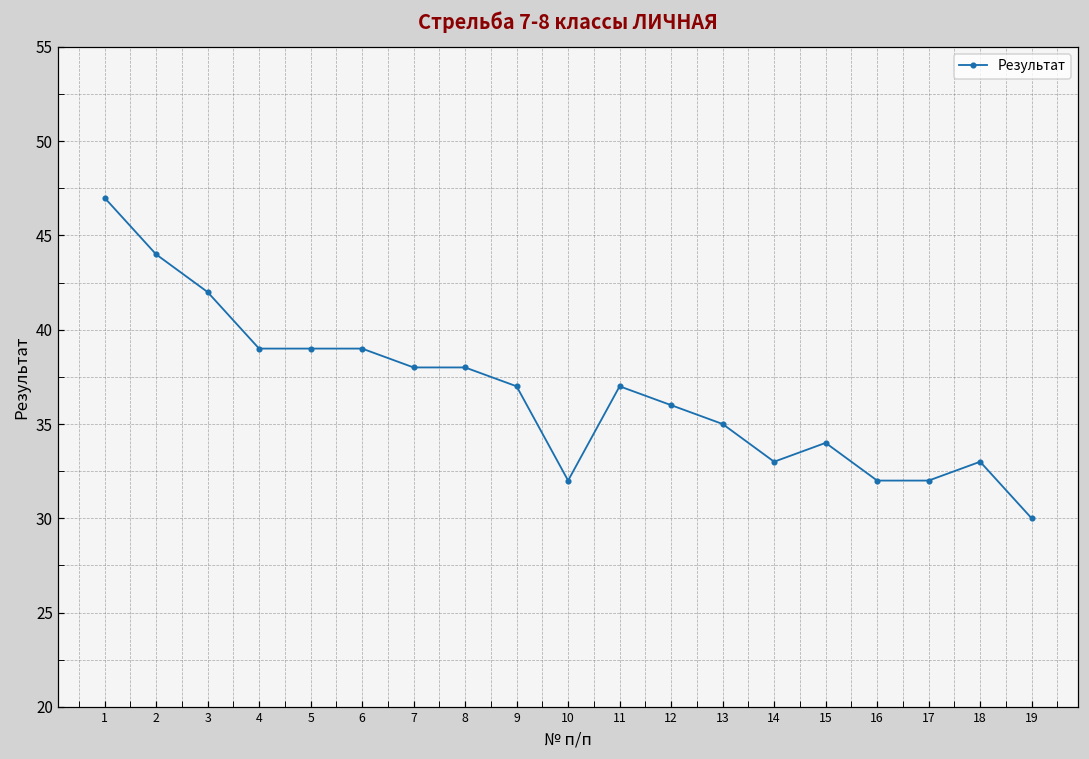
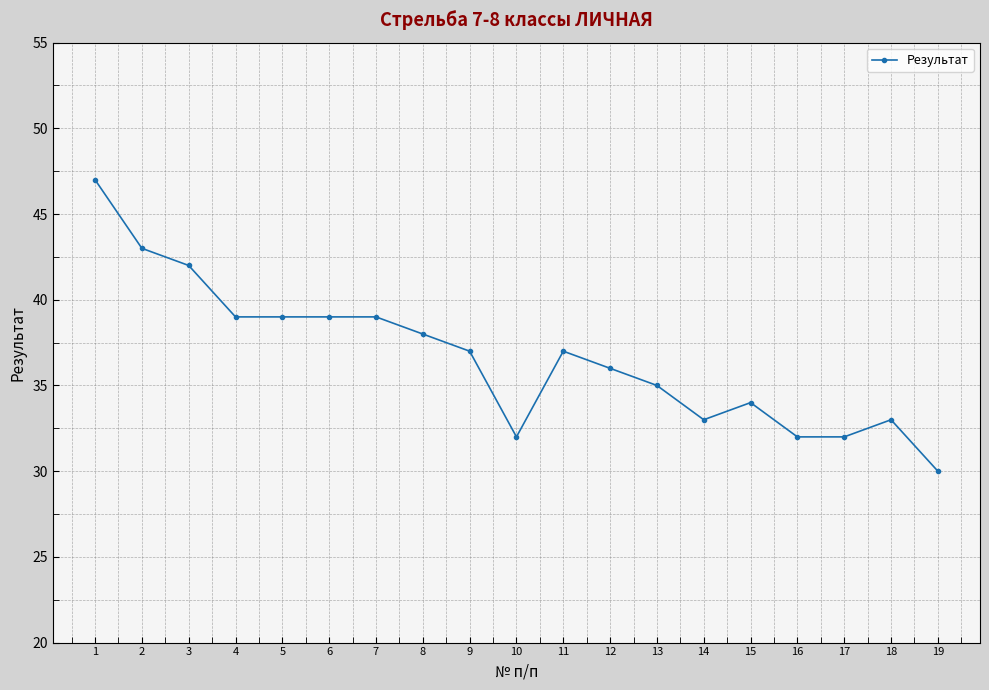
2: 44 -> 43
7: 38 -> 39
